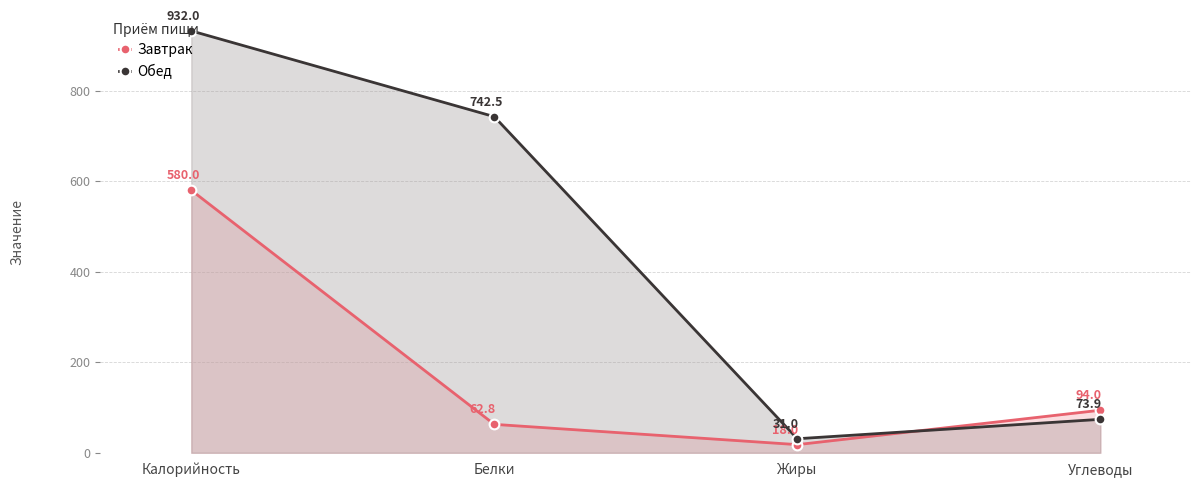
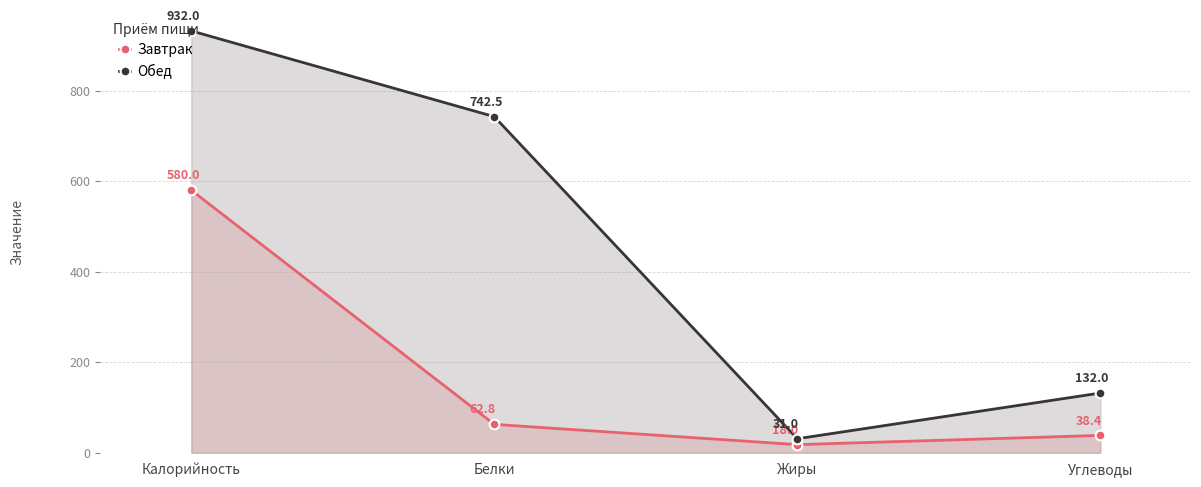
Завтрак, Углеводы: 94.0 -> 38.4
Обед, Углеводы: 73.9 -> 132.0
